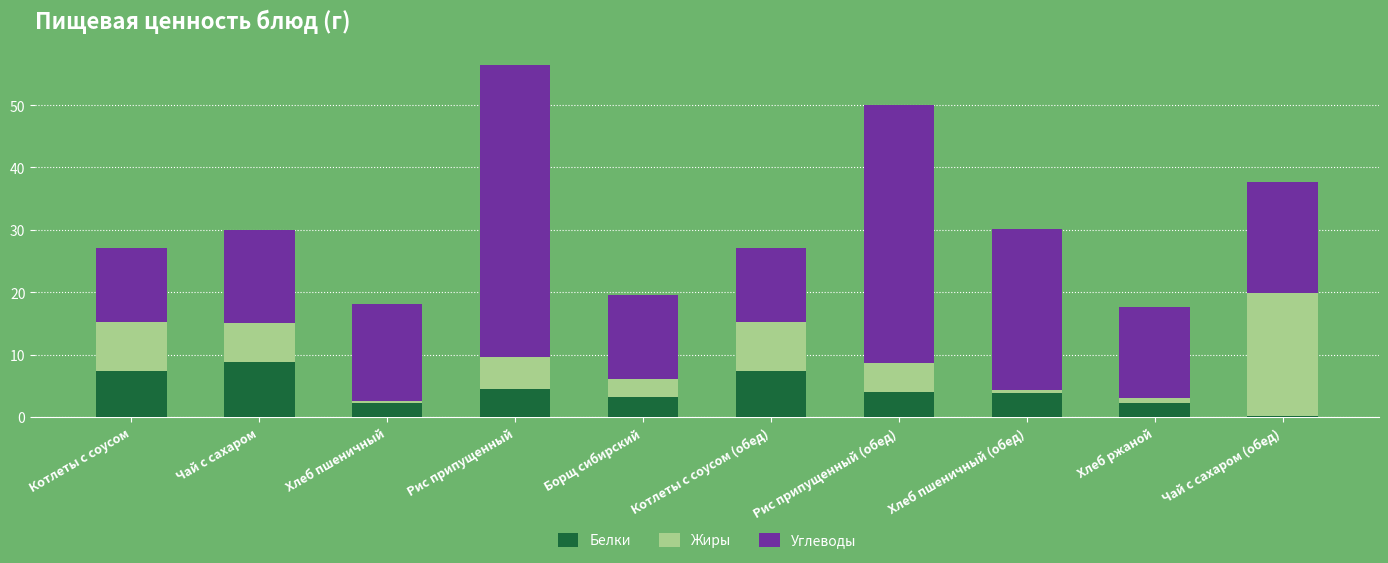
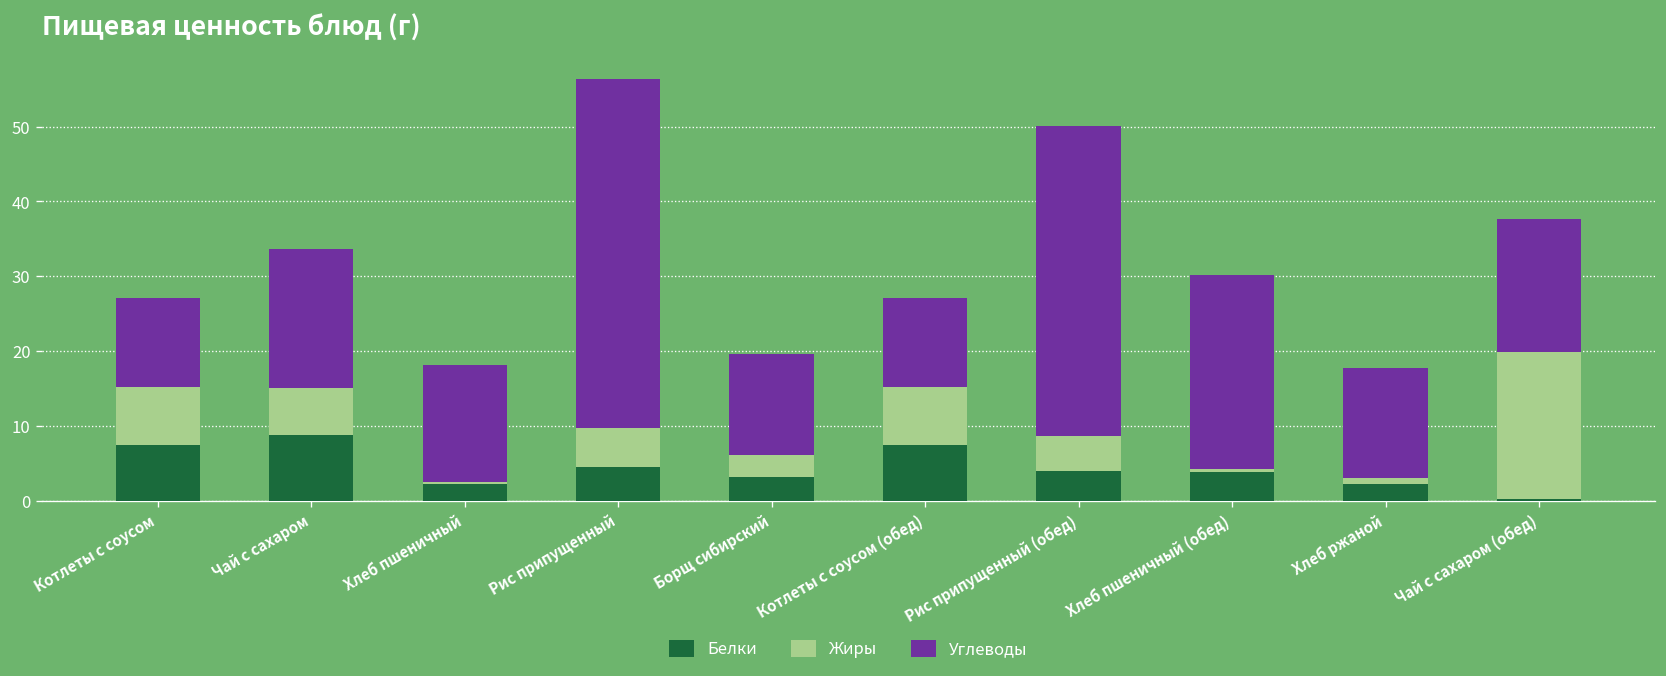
Углеводы, Чай с сахаром: 15 -> 19
